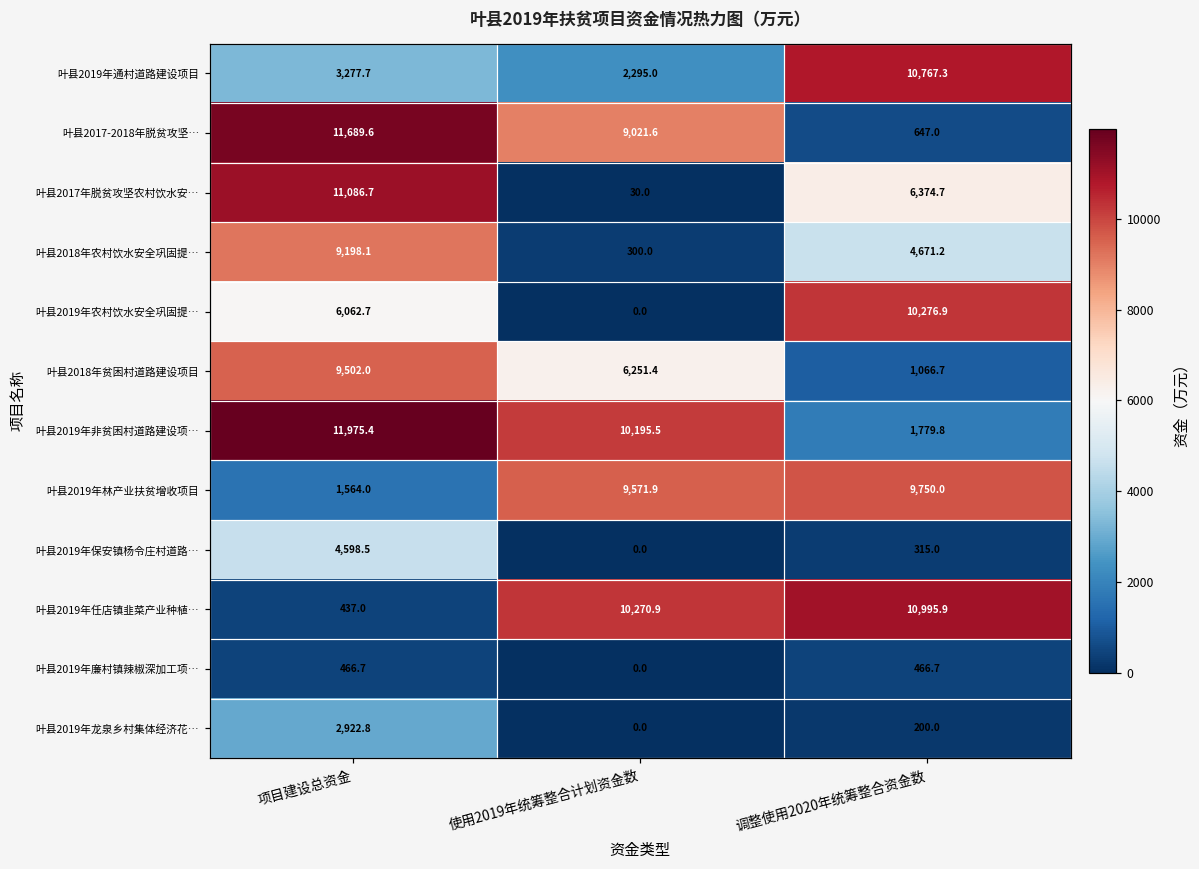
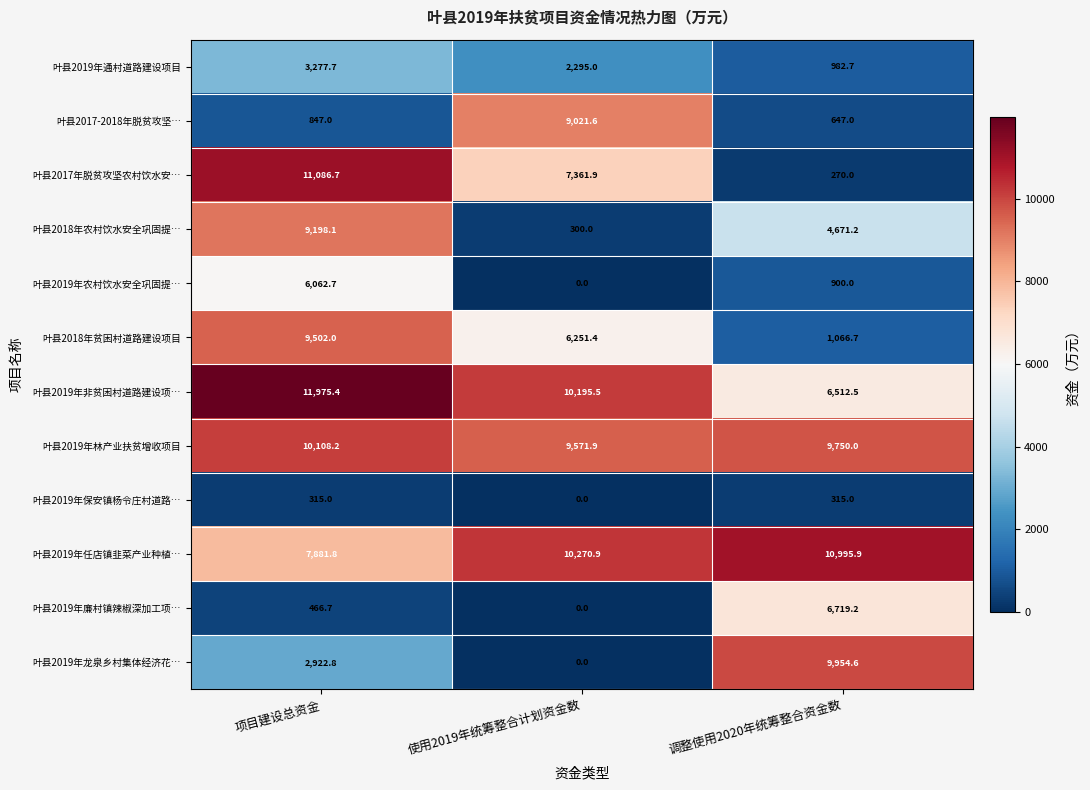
叶县2019年通村道路建设项目, 调整使用2020年统筹整合资金数: 10,767.3 -> 982.7
叶县2017-2018年脱贫攻坚…, 项目建设总资金: 11,689.6 -> 847.0
叶县2017年脱贫攻坚农村饮水安…, 使用2019年统筹整合计划资金数: 30.0 -> 7,361.9
叶县2017年脱贫攻坚农村饮水安…, 调整使用2020年统筹整合资金数: 6,374.7 -> 270.0
叶县2019年农村饮水安全巩固提…, 调整使用2020年统筹整合资金数: 10,276.9 -> 900.0
叶县2019年非贫困村道路建设项…, 调整使用2020年统筹整合资金数: 1,779.8 -> 6,512.5
叶县2019年林产业扶贫增收项目, 项目建设总资金: 1,564.0 -> 10,108.2
叶县2019年保安镇杨令庄村道路…, 项目建设总资金: 4,598.5 -> 315.0
叶县2019年任店镇韭菜产业种植…, 项目建设总资金: 437.0 -> 7,881.8
叶县2019年廉村镇辣椒深加工项…, 调整使用2020年统筹整合资金数: 466.7 -> 6,719.2
叶县2019年龙泉乡村集体经济花…, 调整使用2020年统筹整合资金数: 200.0 -> 9,954.6
